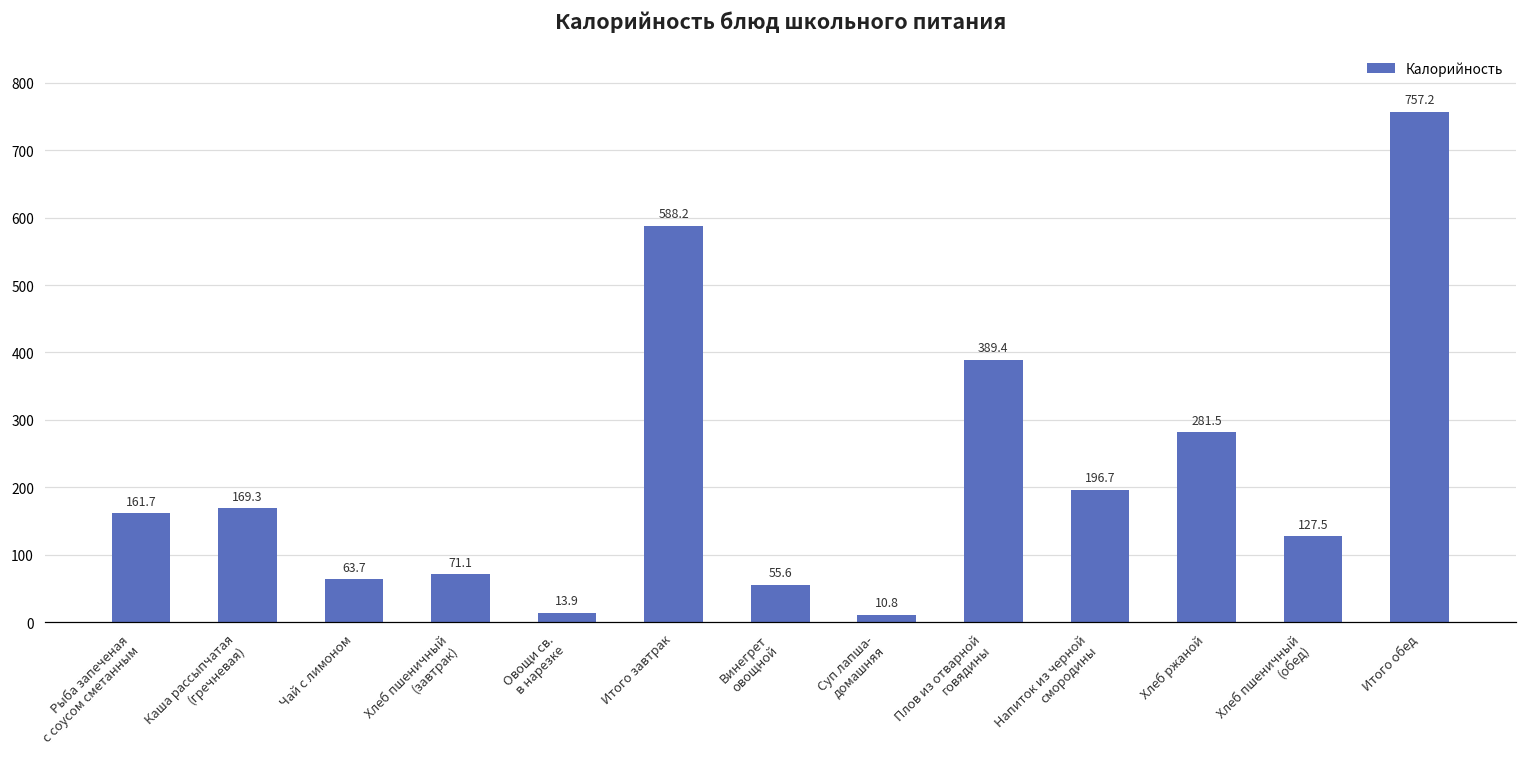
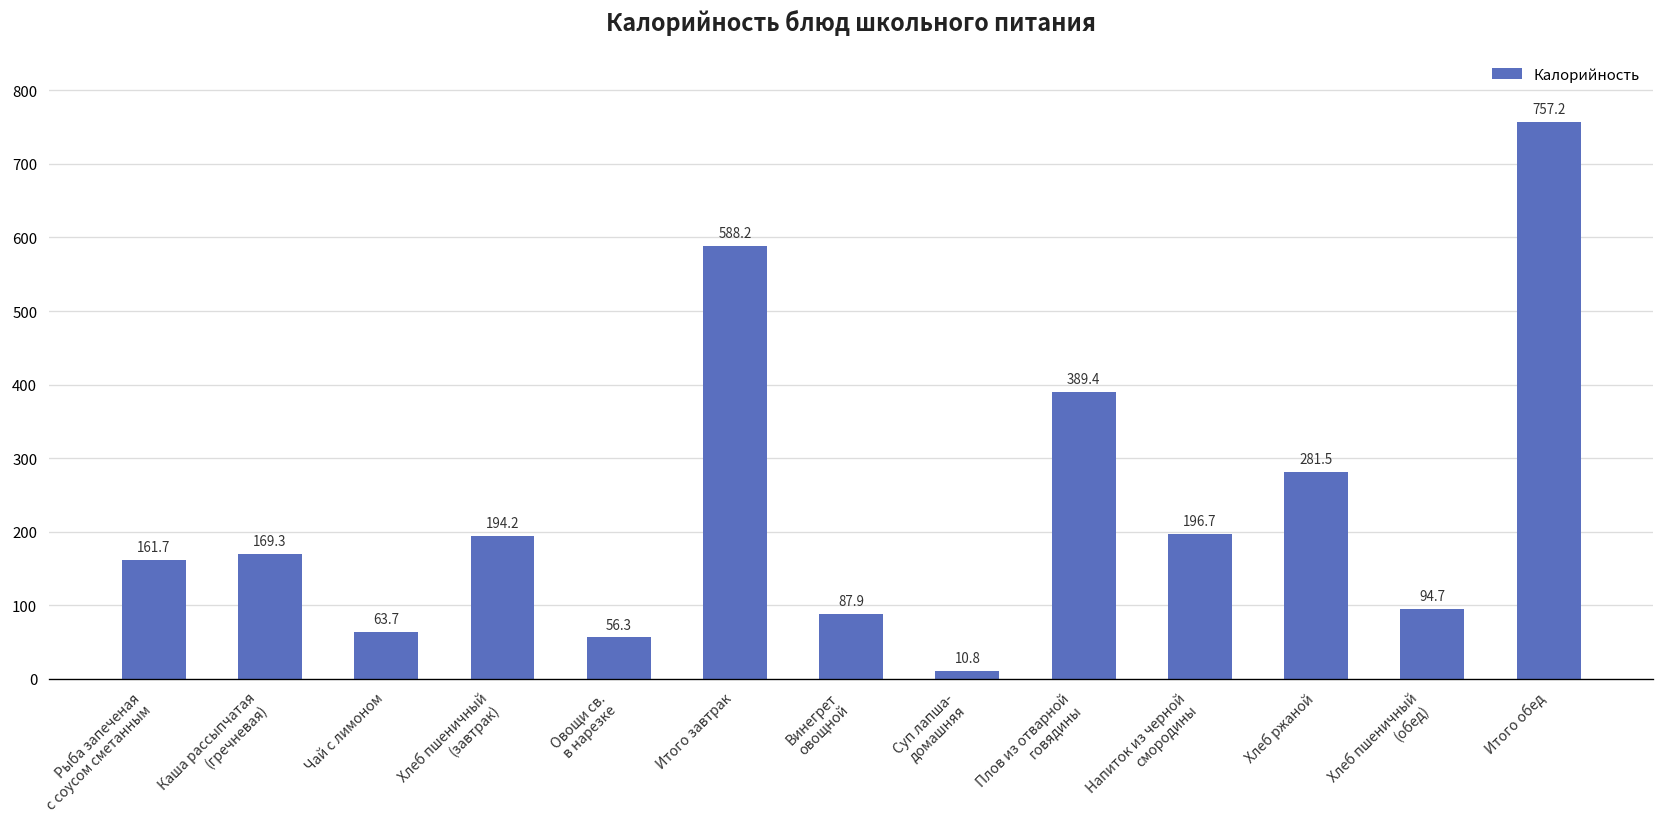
Хлеб пшеничный (завтрак): 71.1 -> 194.2
Овощи св. в нарезке: 13.9 -> 56.3
Винегрет овощной: 55.6 -> 87.9
Хлеб пшеничный (обед): 127.5 -> 94.7
